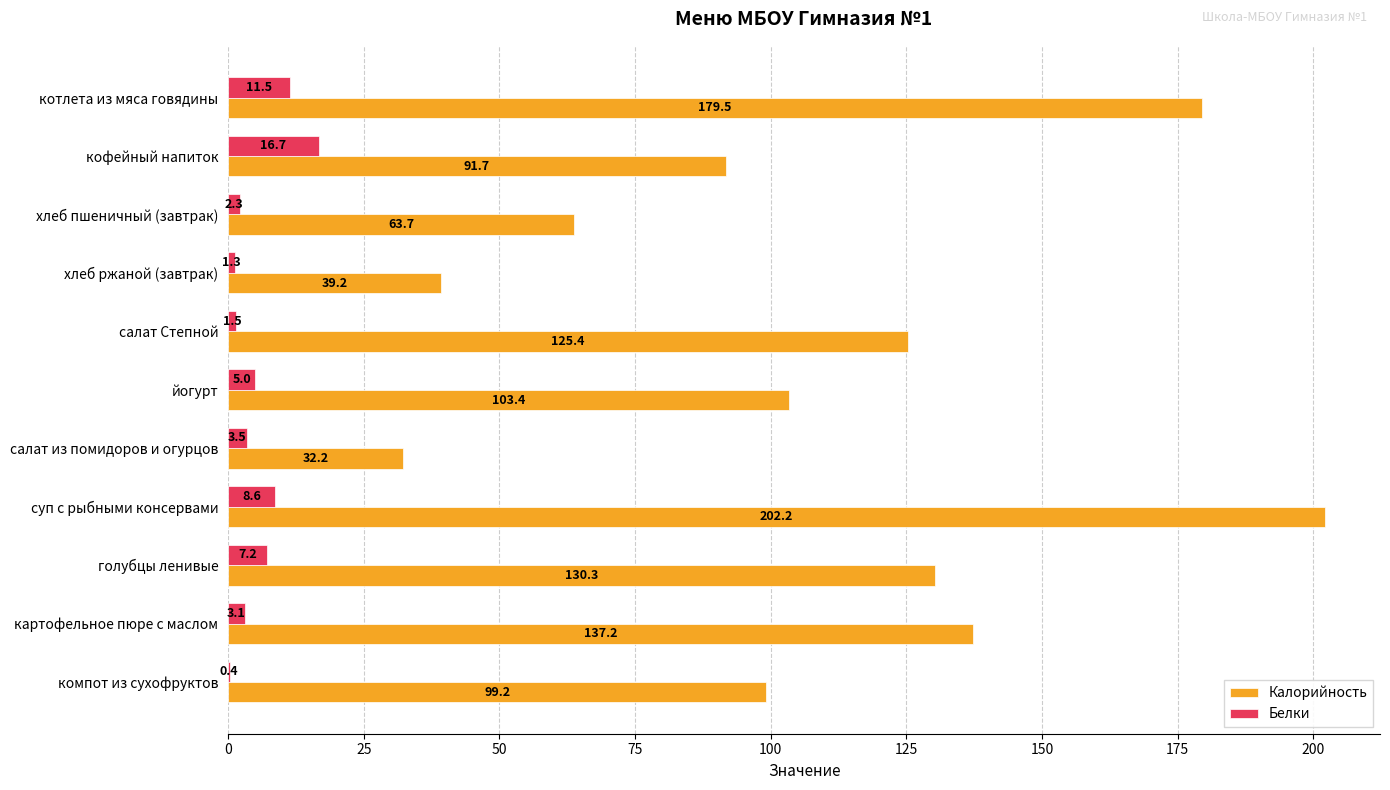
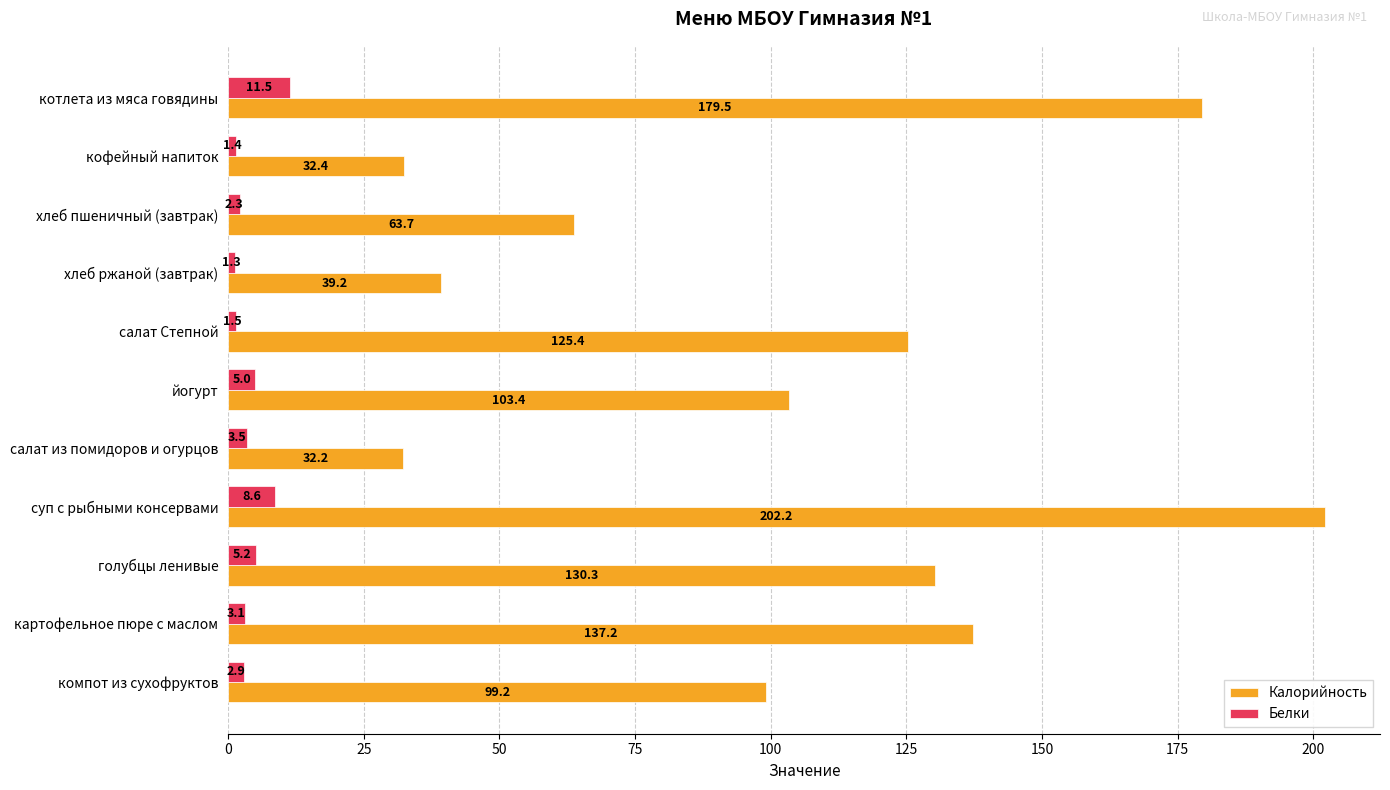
Белки, кофейный напиток: 16.7 -> 1.4
Калорийность, кофейный напиток: 91.7 -> 32.4
Белки, голубцы ленивые: 7.2 -> 5.2
Белки, компот из сухофруктов: 0.4 -> 2.9
